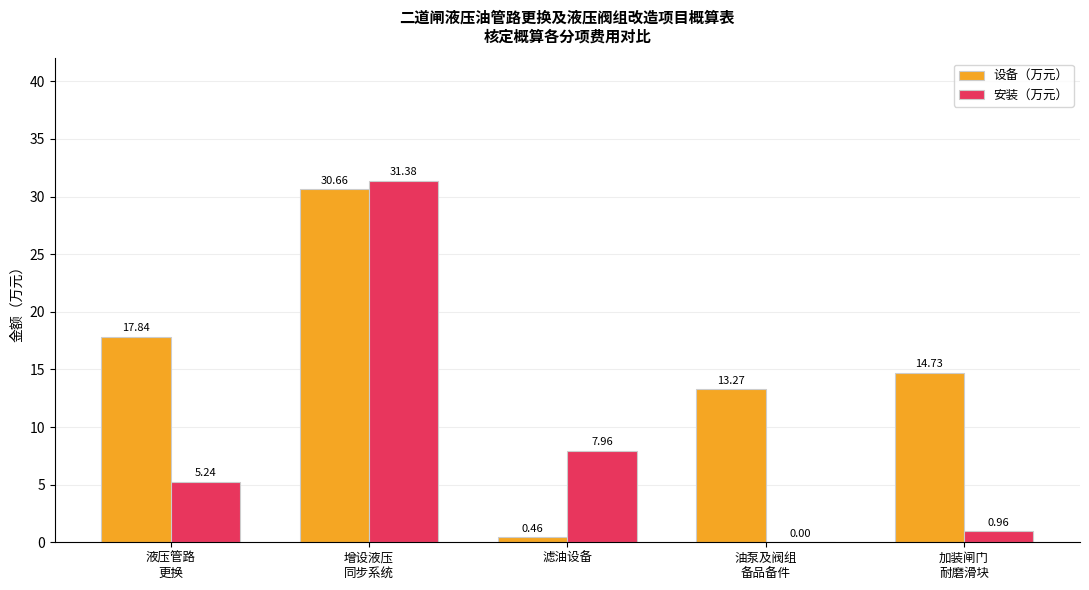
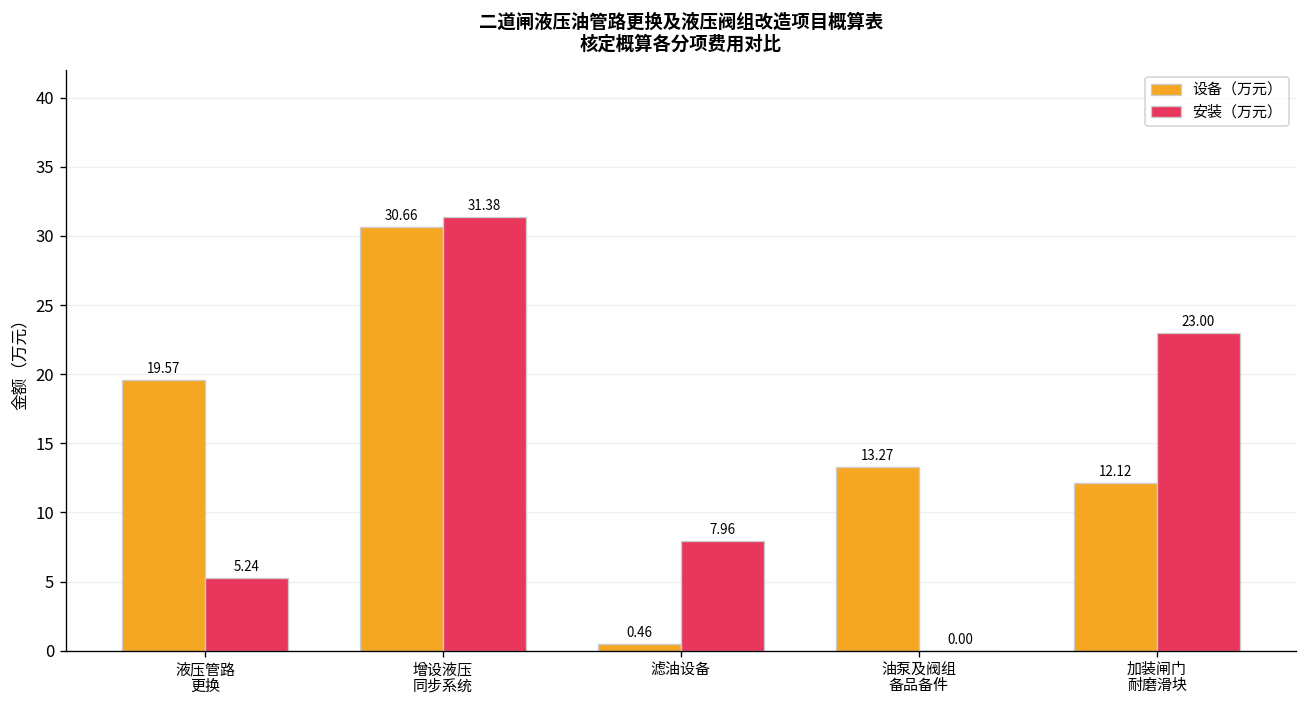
设备（万元）, 液压管路 更换: 17.84 -> 19.57
设备（万元）, 加装闸门 耐磨滑块: 14.73 -> 12.12
安装（万元）, 加装闸门 耐磨滑块: 0.96 -> 23.00
